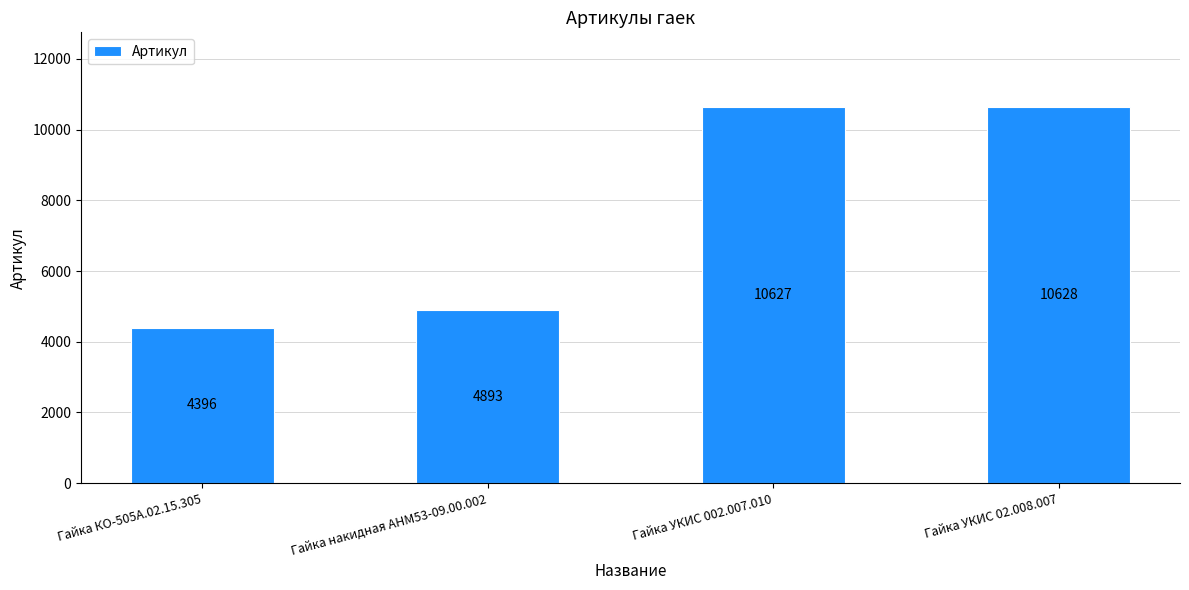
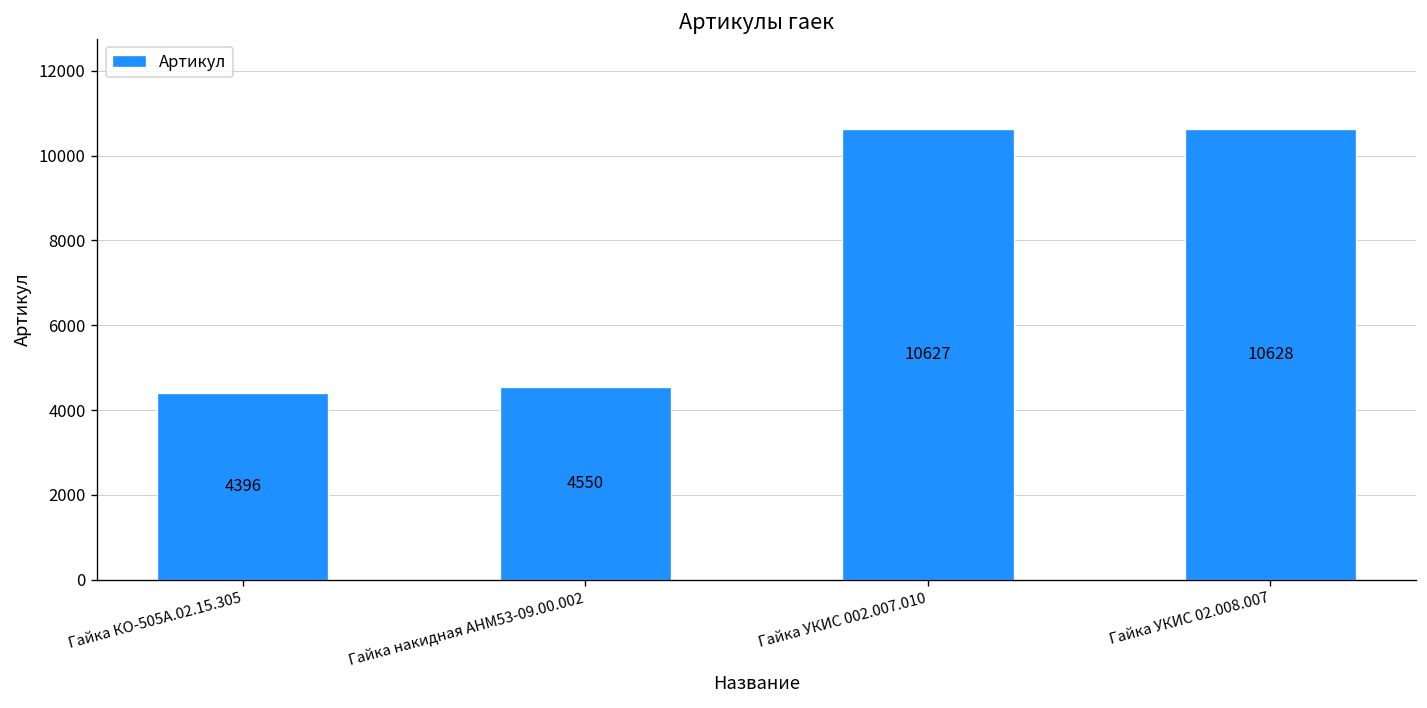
Гайка накидная АНМ53-09.00.002: 4893 -> 4550
